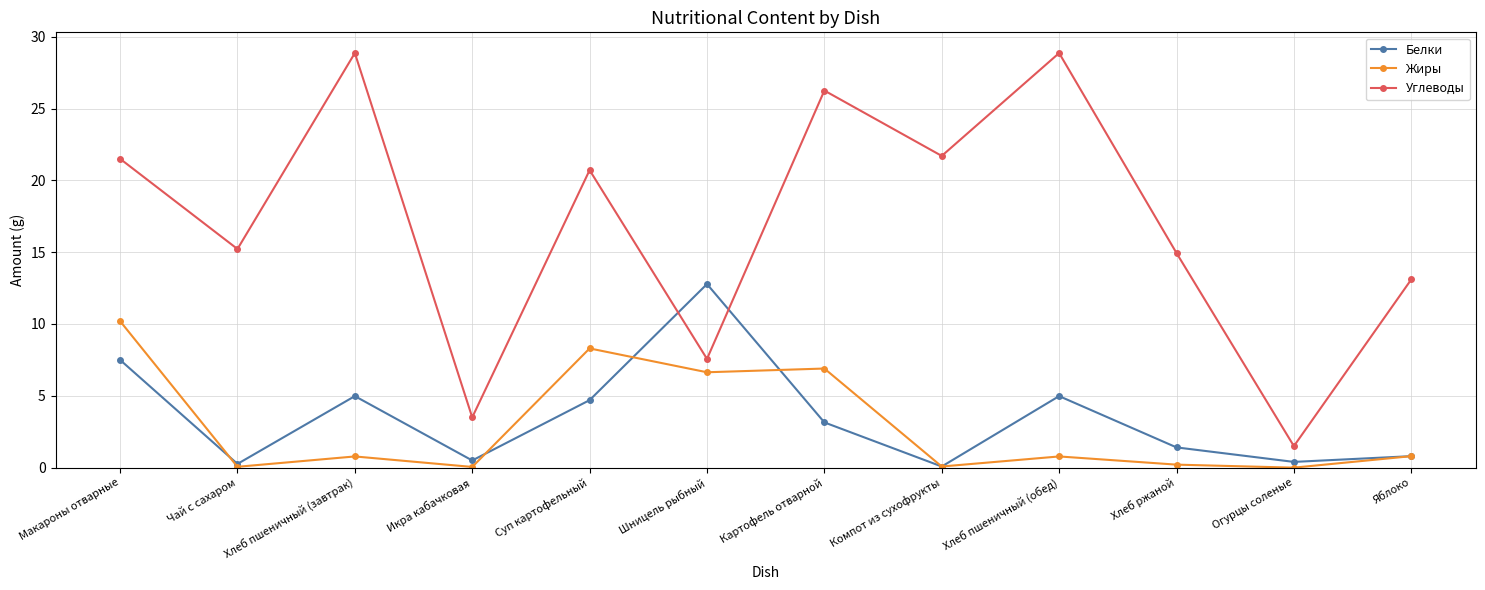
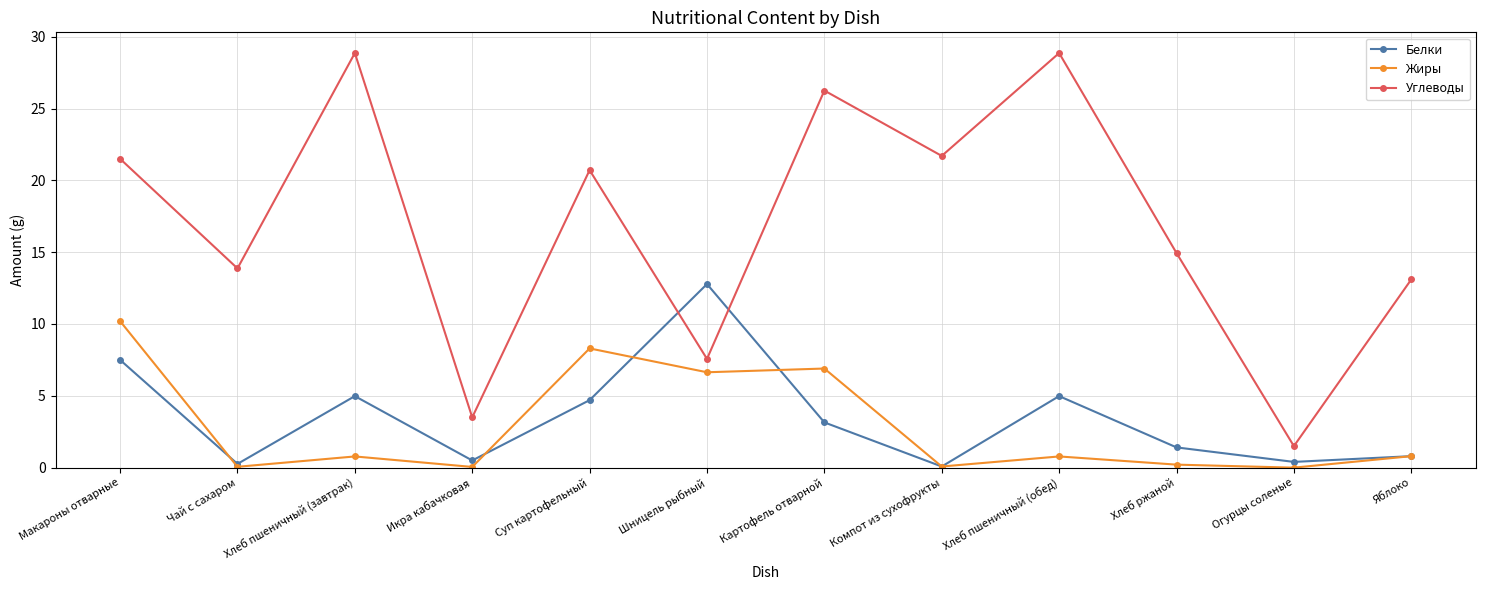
Углеводы, Чай с сахаром: 15.2 -> 13.9
